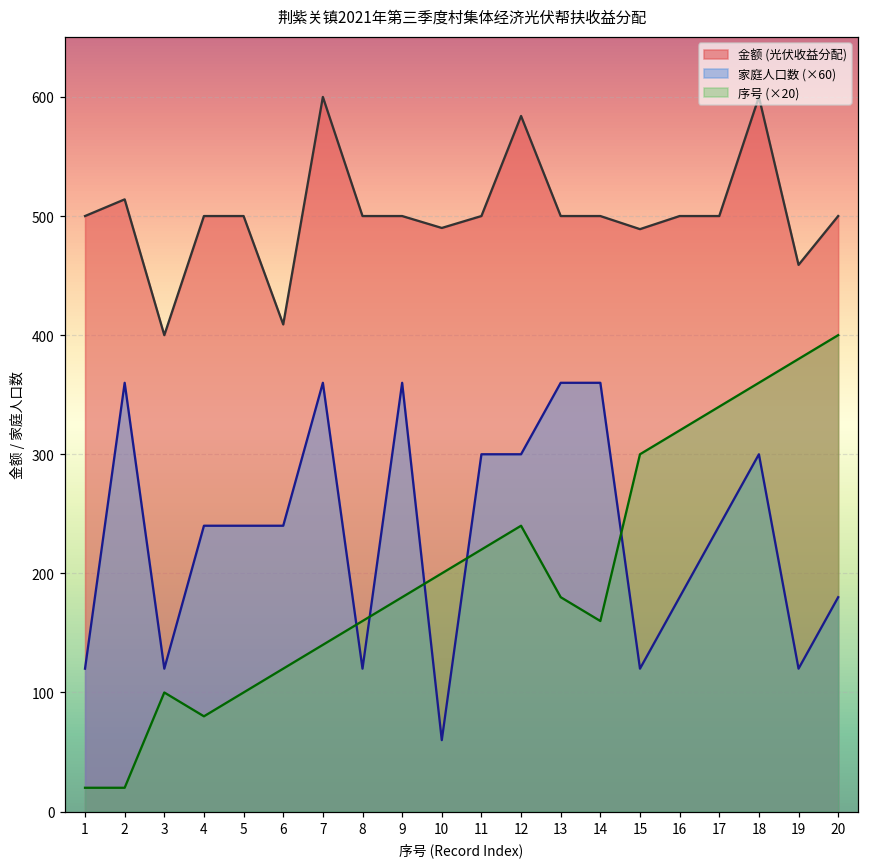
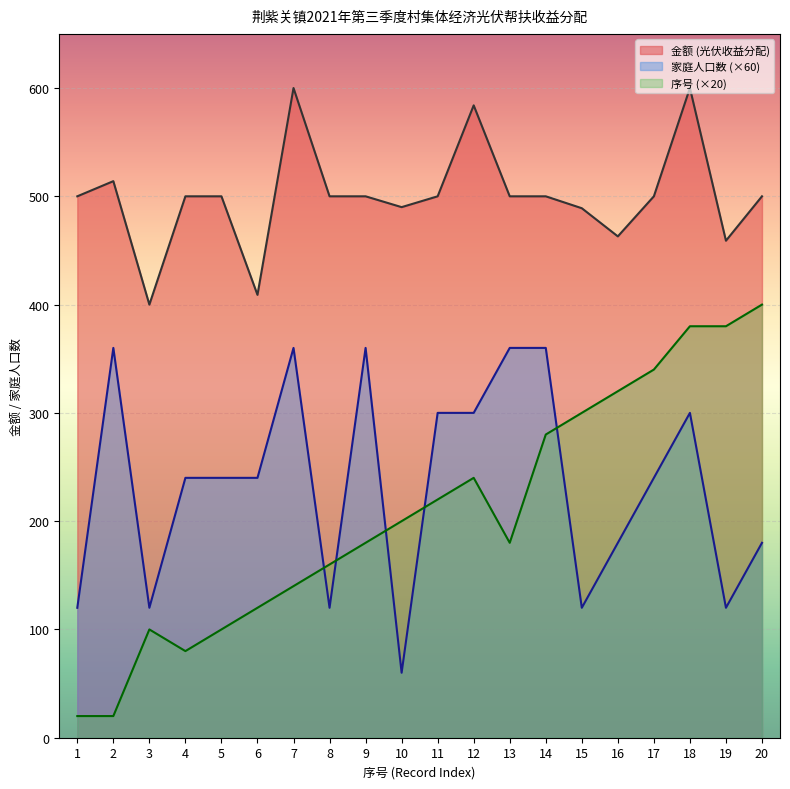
序号 (×20), 14: 160 -> 280
金额 (光伏收益分配), 16: 500 -> 463
序号 (×20), 18: 360 -> 380
